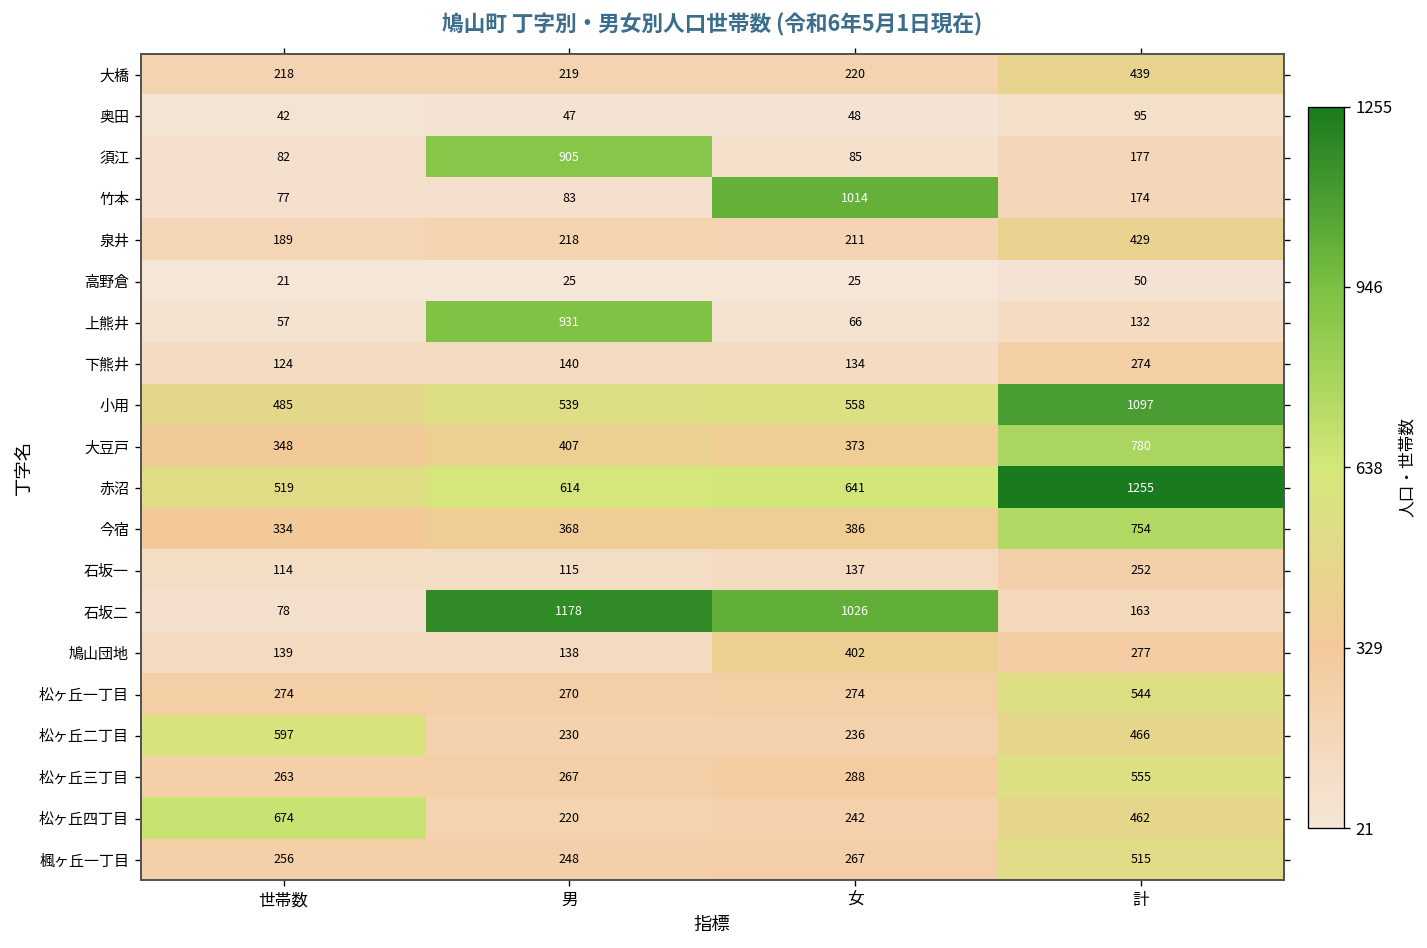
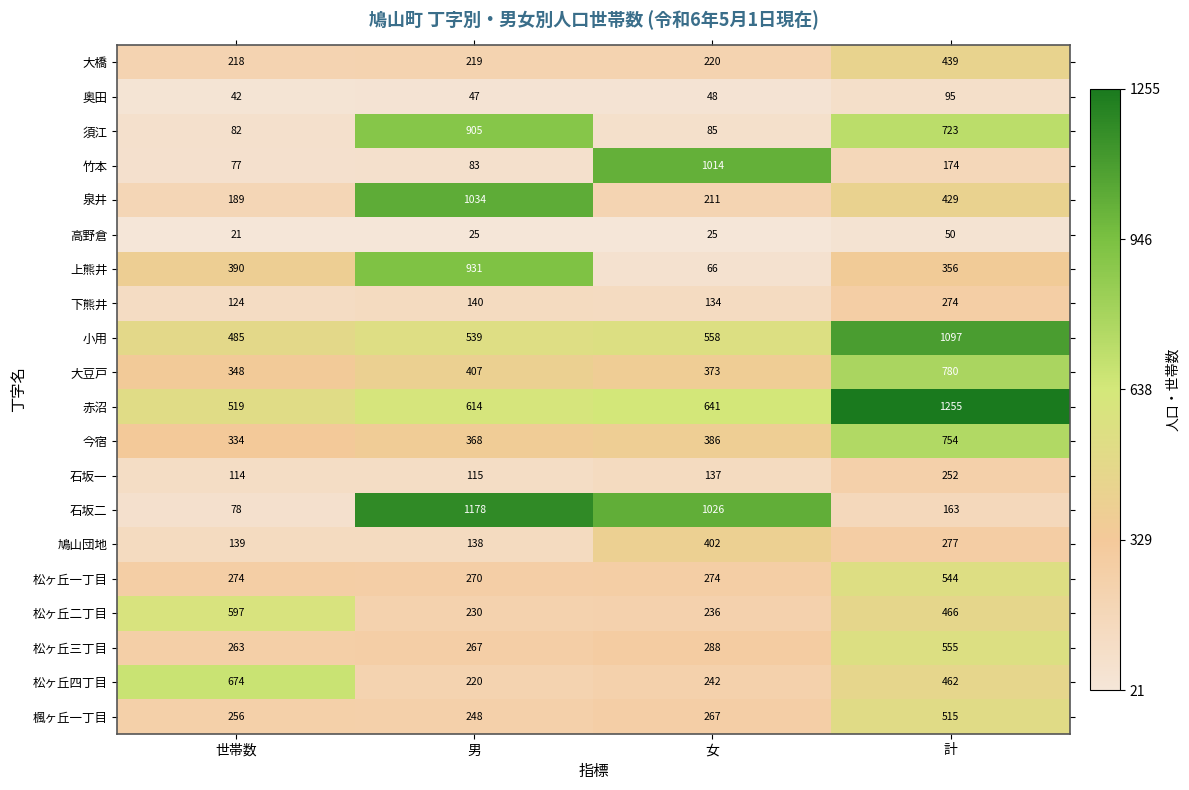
須江, 計: 177 -> 723
泉井, 男: 218 -> 1034
上熊井, 世帯数: 57 -> 390
上熊井, 計: 132 -> 356
